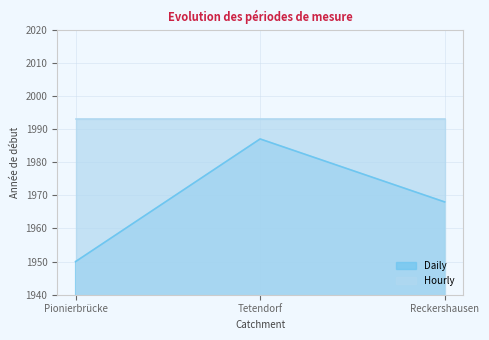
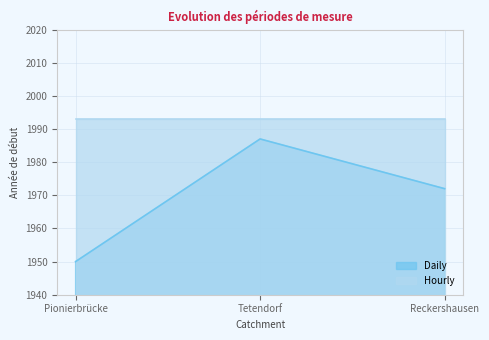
Daily, Reckershausen: 1968 -> 1972
